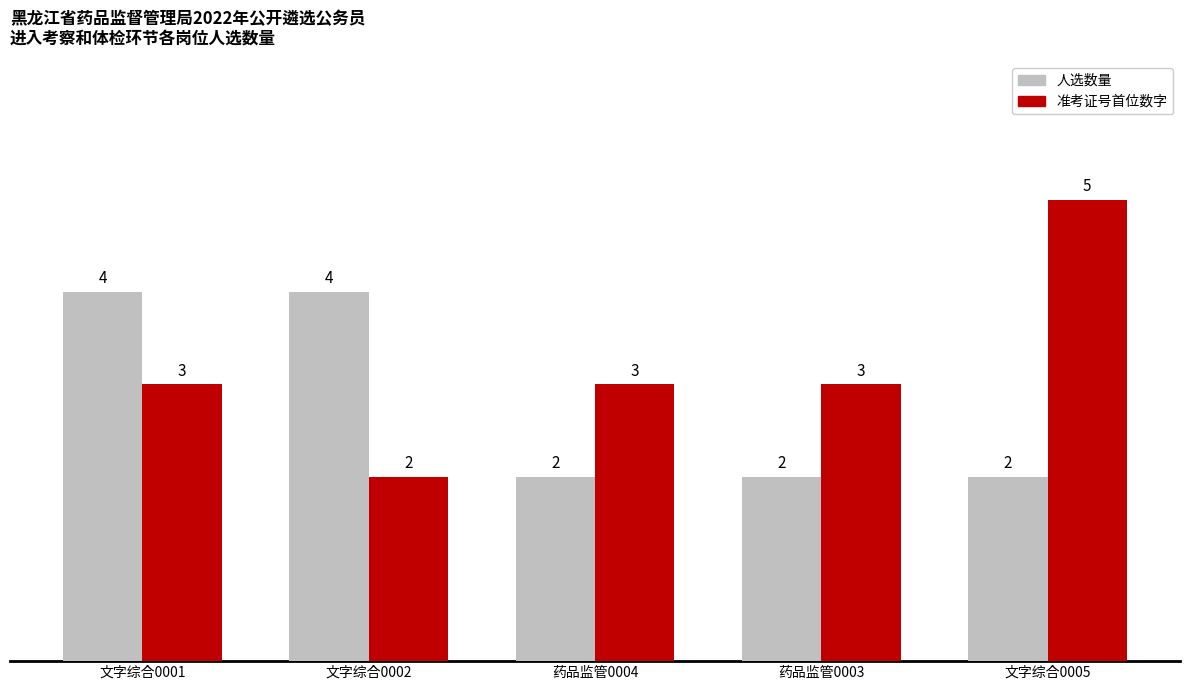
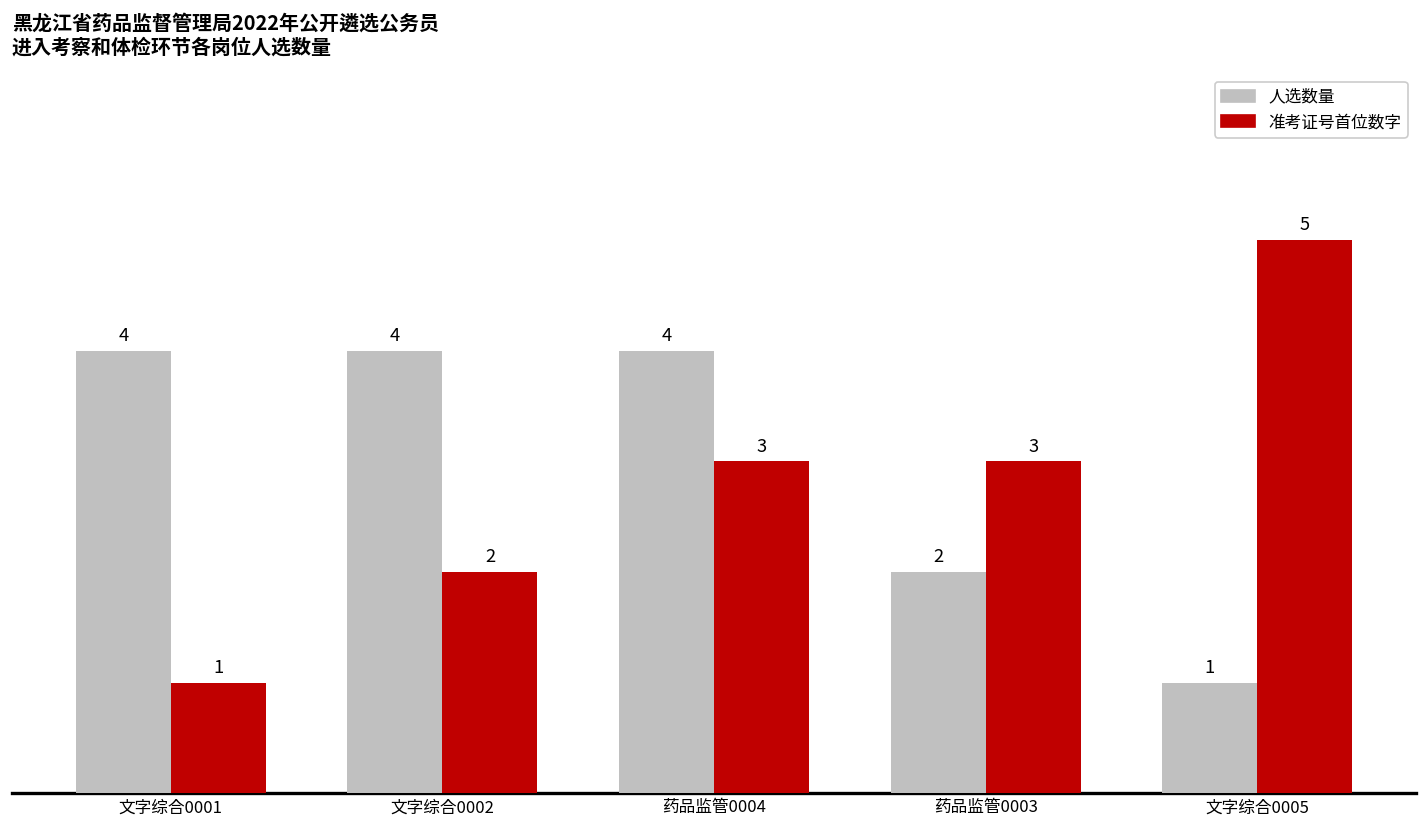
准考证号首位数字, 文字综合0001: 3 -> 1
人选数量, 药品监管0004: 2 -> 4
人选数量, 文字综合0005: 2 -> 1
